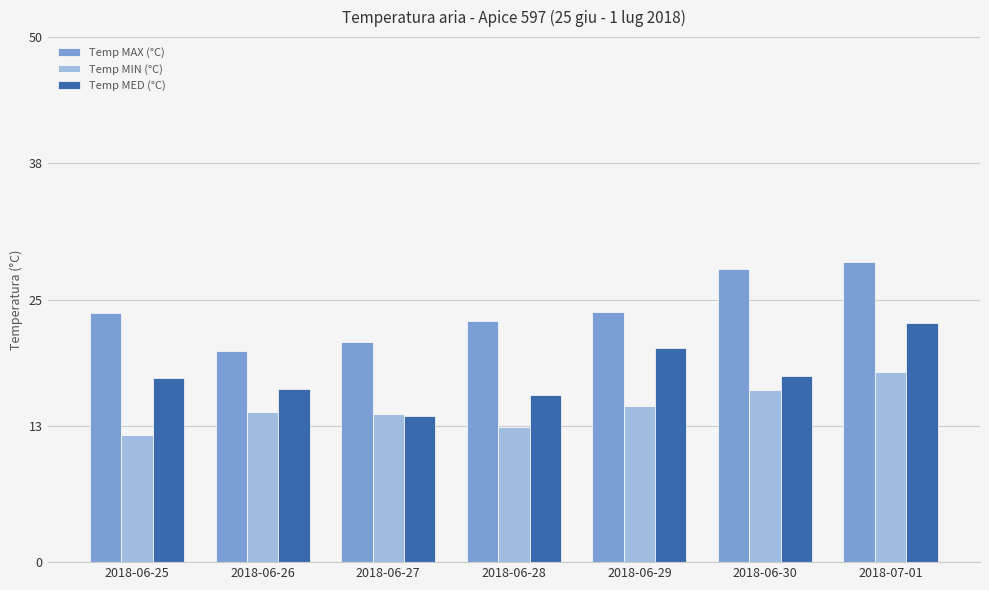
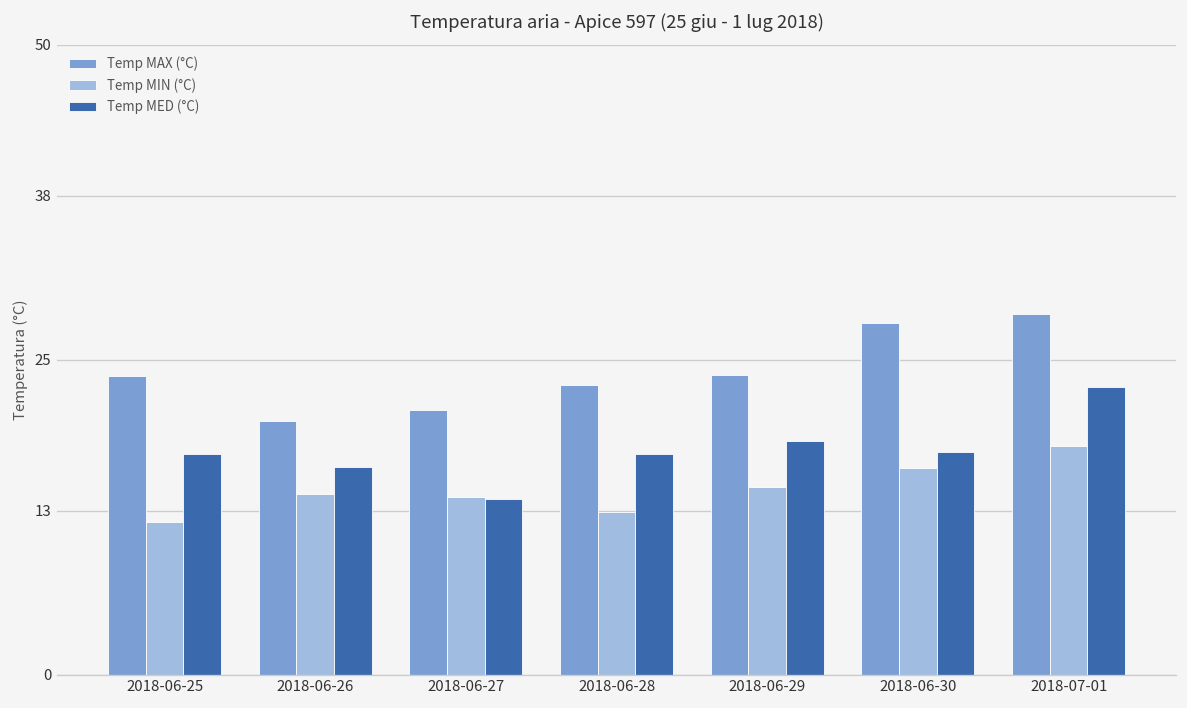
Temp MED (°C), 2018-06-28: 15.9 -> 17.5
Temp MED (°C), 2018-06-29: 20.4 -> 18.5
